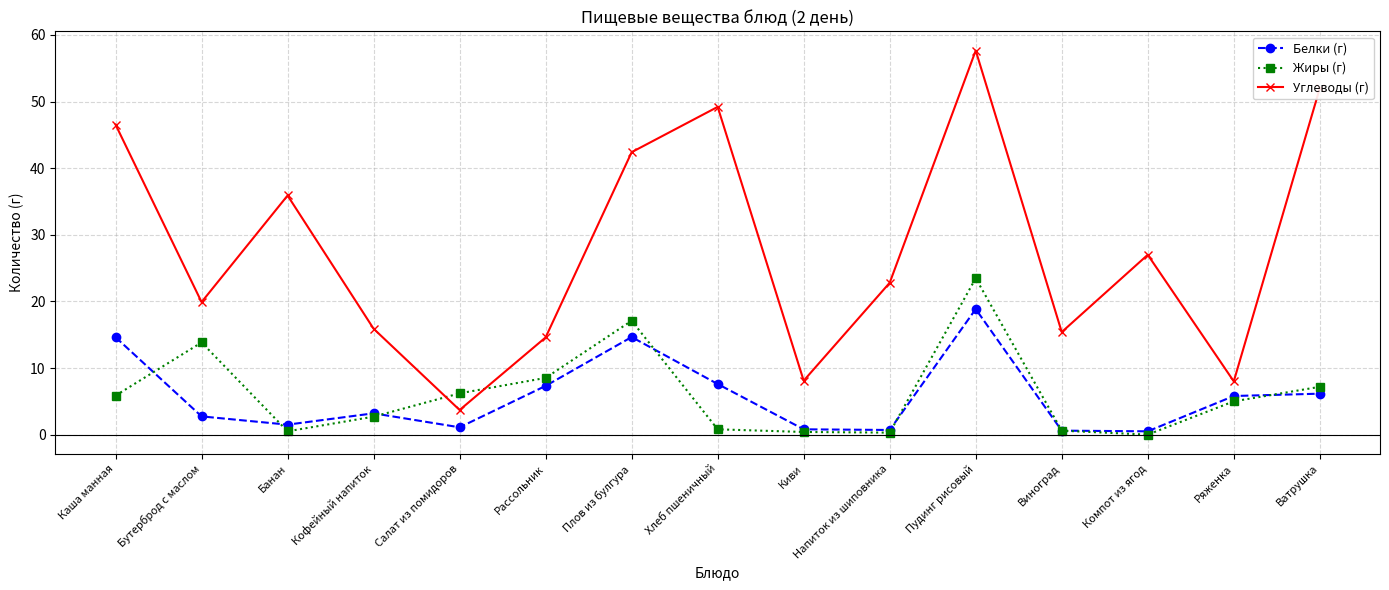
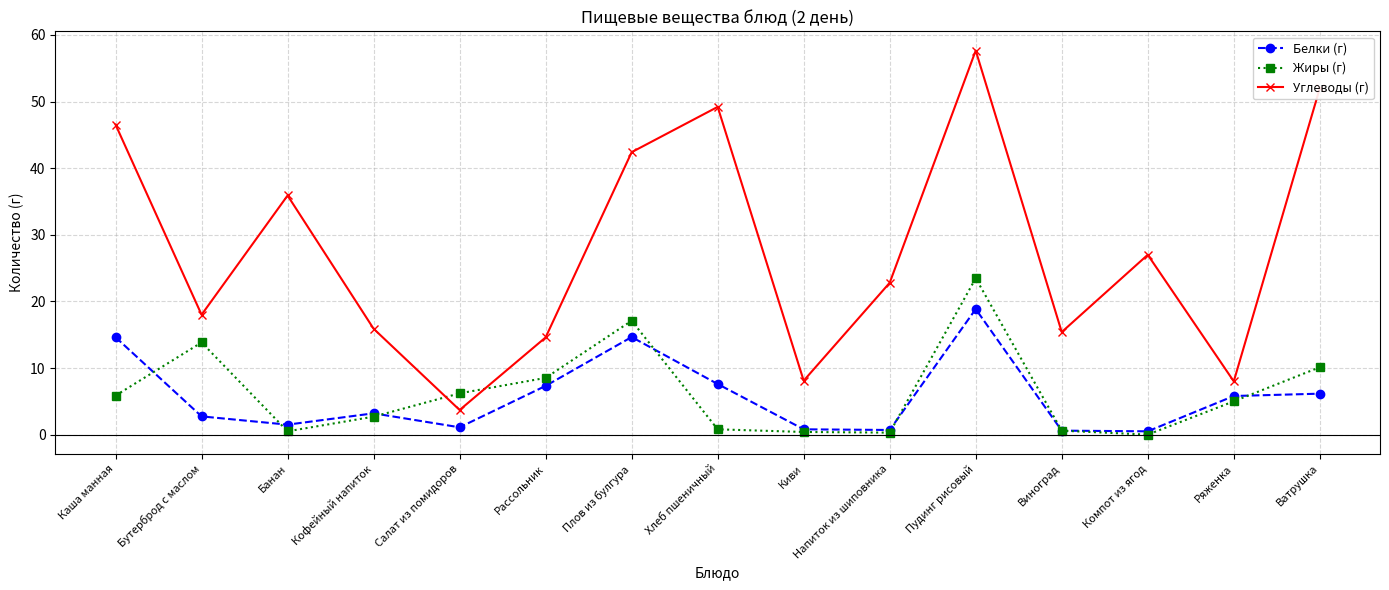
Углеводы (г), Бутерброд с маслом: 20 -> 18
Жиры (г), Ватрушка: 7 -> 10
